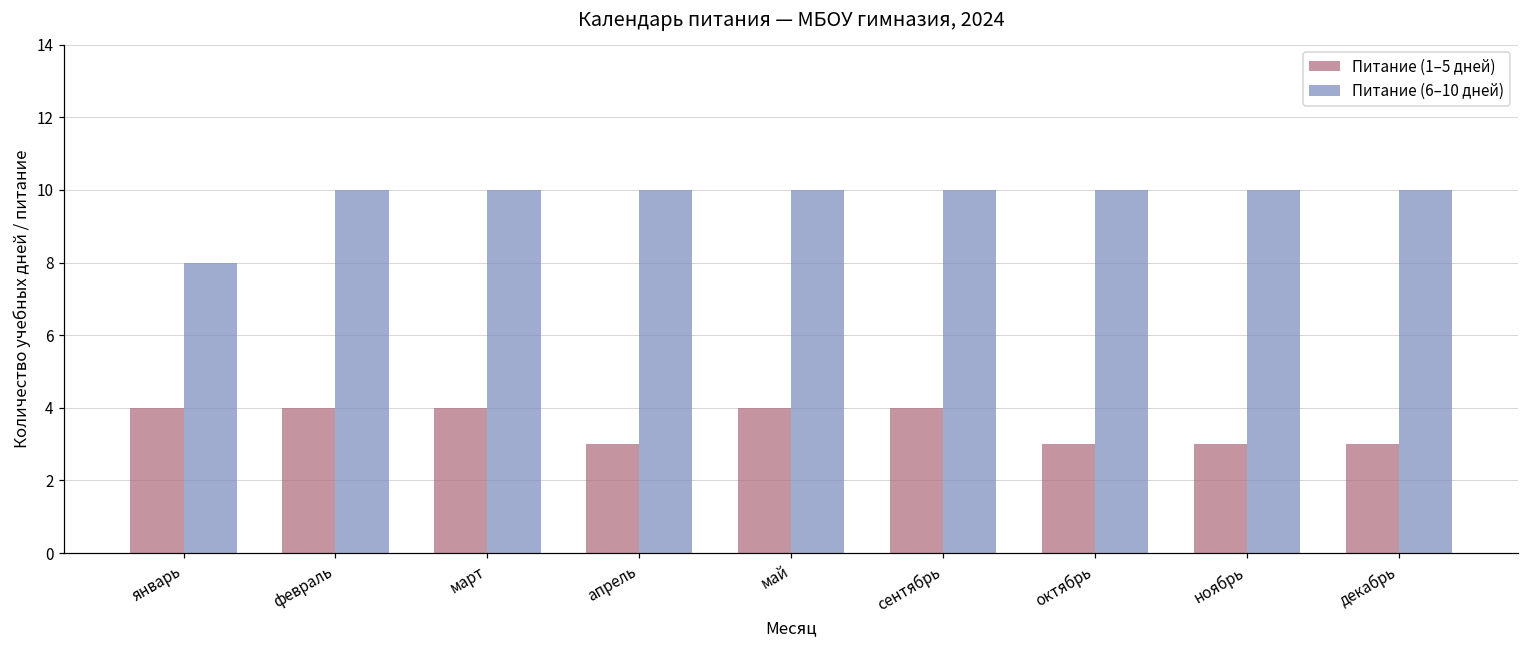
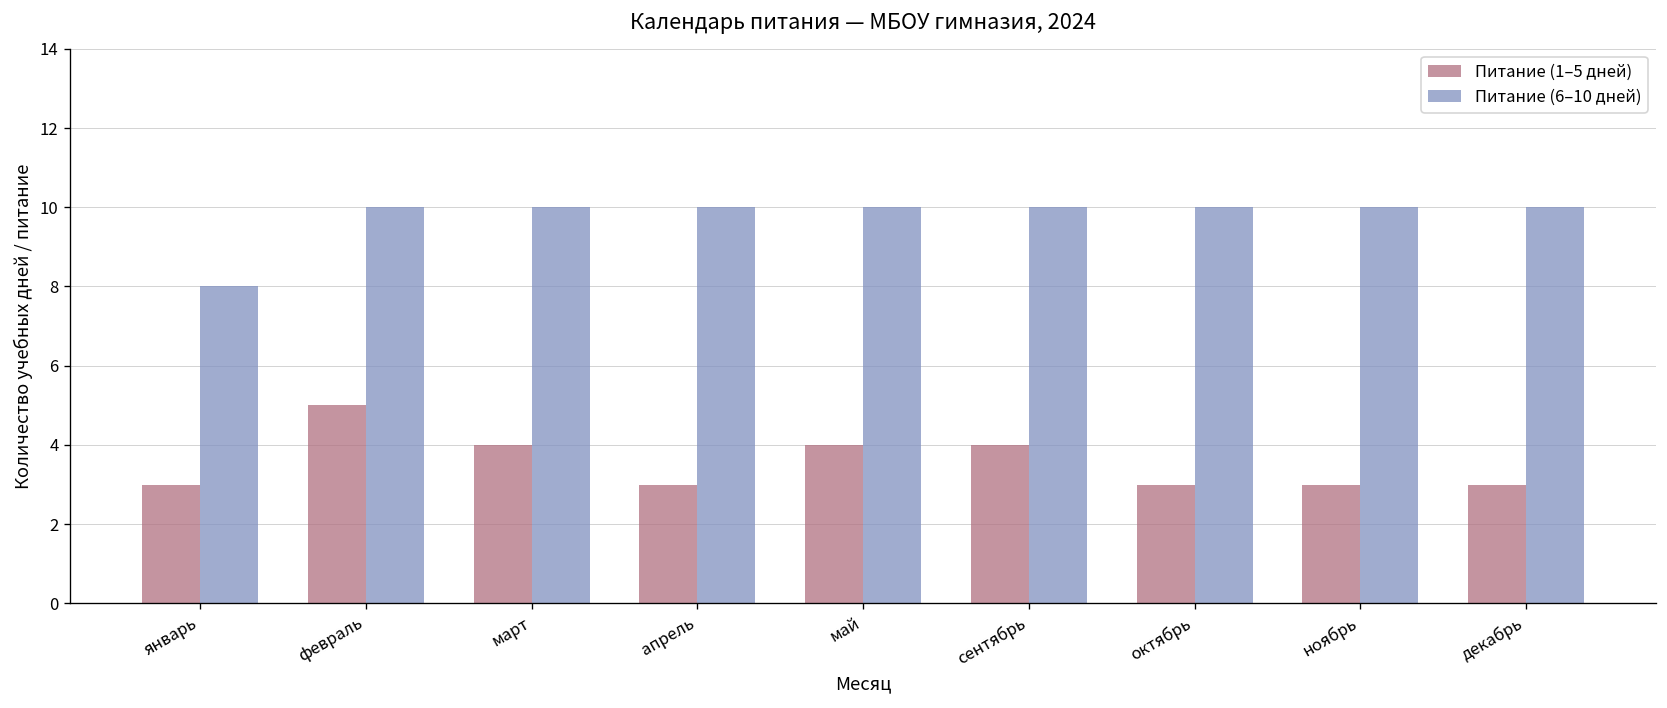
Питание (1–5 дней), январь: 4 -> 3
Питание (1–5 дней), февраль: 4 -> 5
